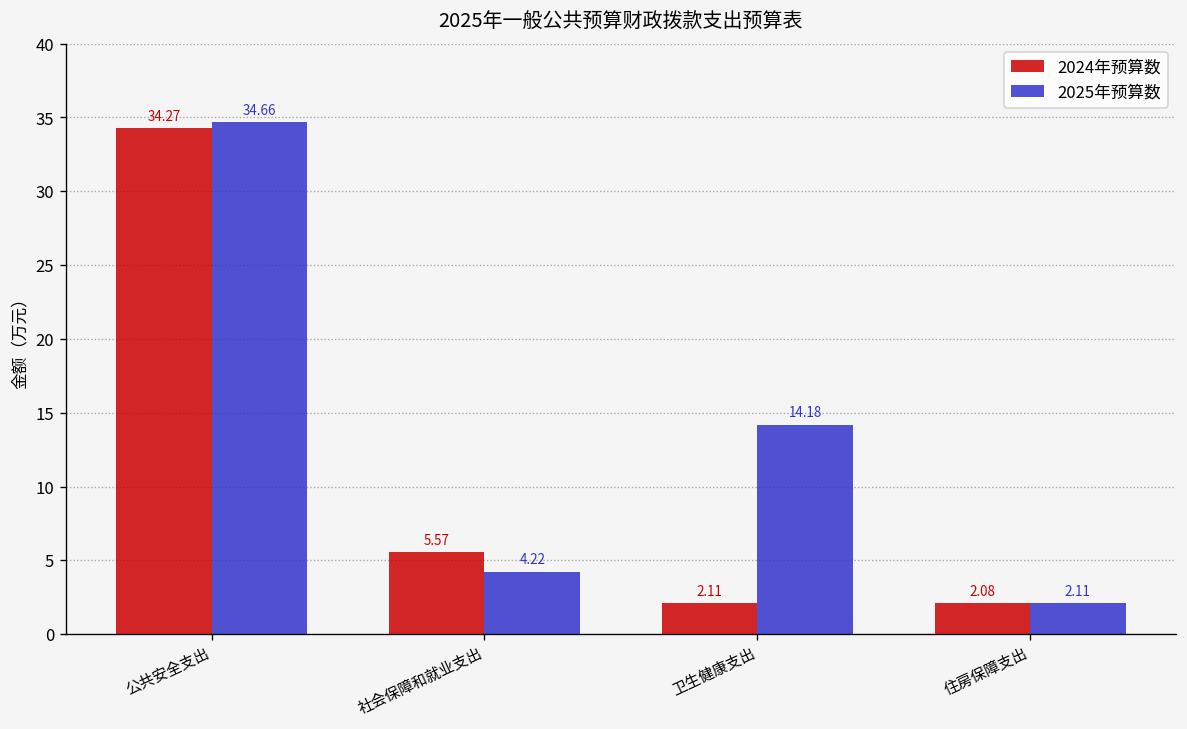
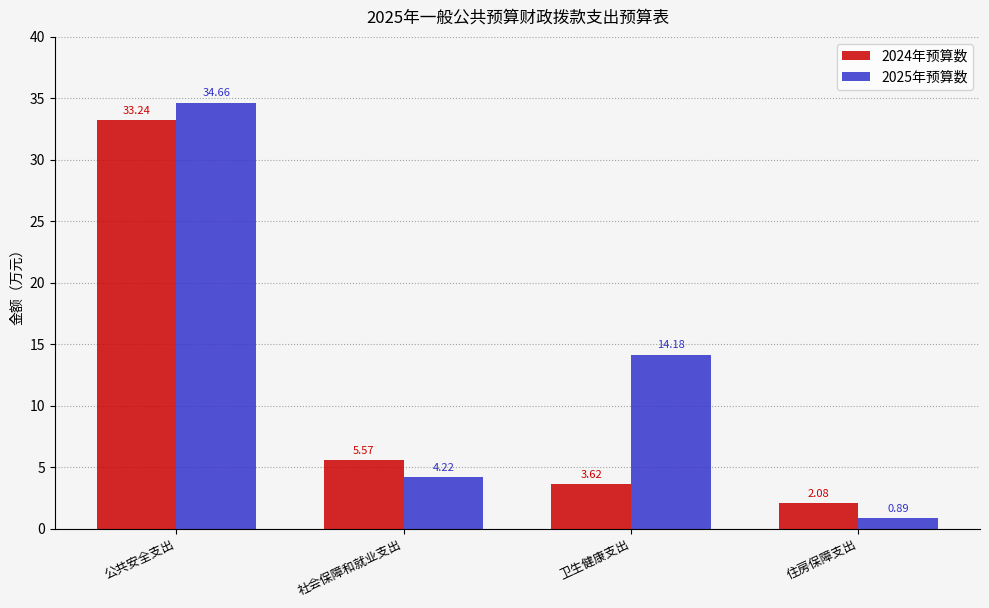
2024年预算数, 公共安全支出: 34.27 -> 33.24
2024年预算数, 卫生健康支出: 2.11 -> 3.62
2025年预算数, 住房保障支出: 2.11 -> 0.89
